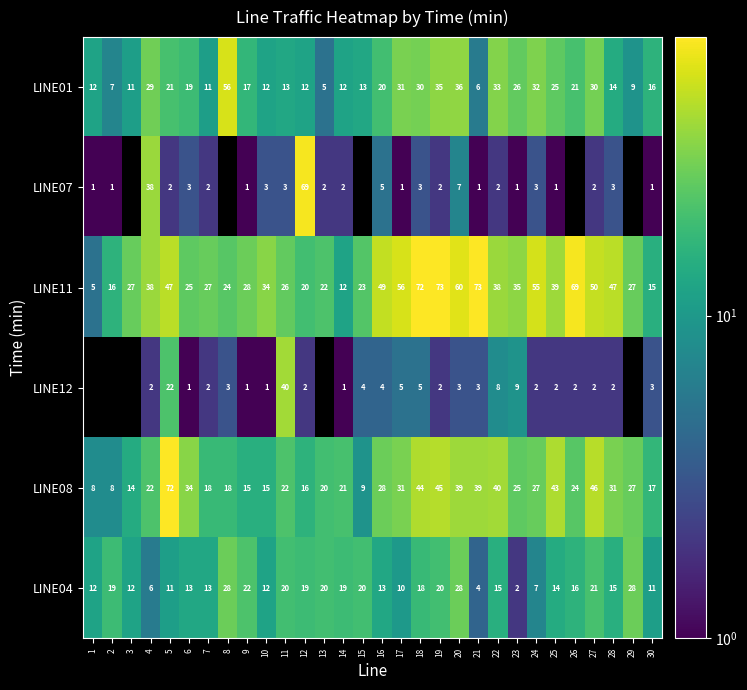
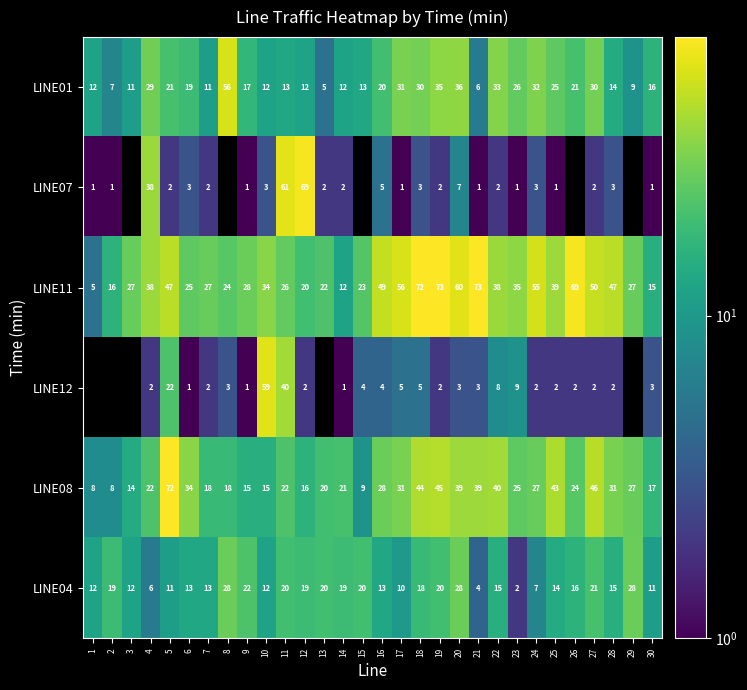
LINE07, 11: 3 -> 61
LINE12, 10: 1 -> 59
